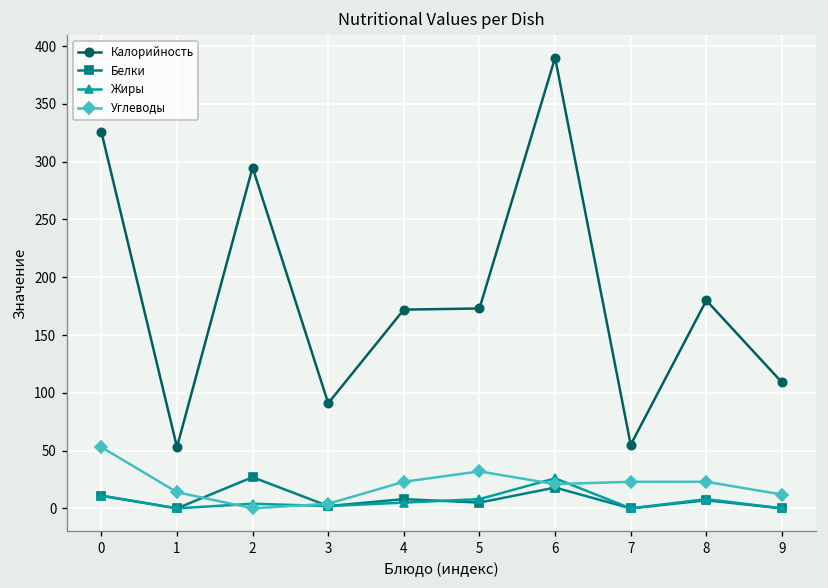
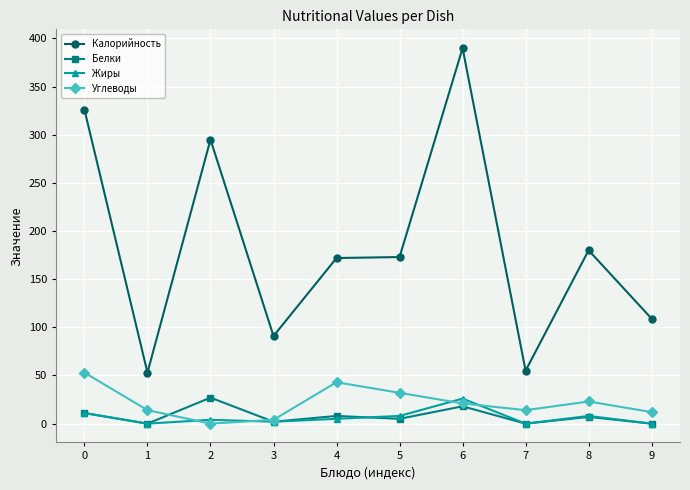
Углеводы, 4: 20 -> 40
Углеводы, 7: 20 -> 10
